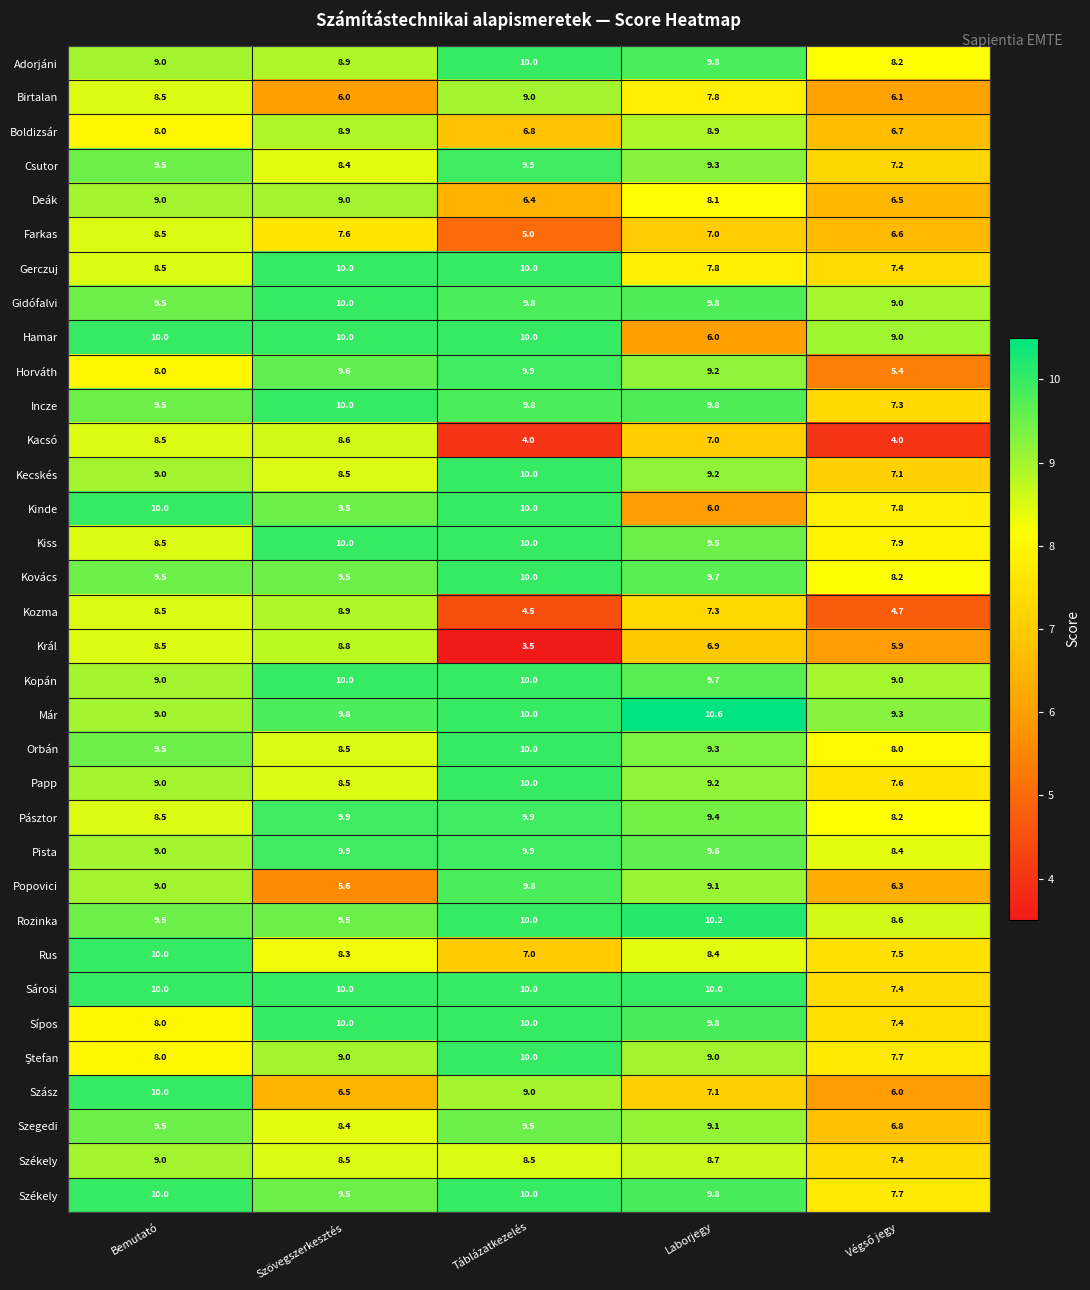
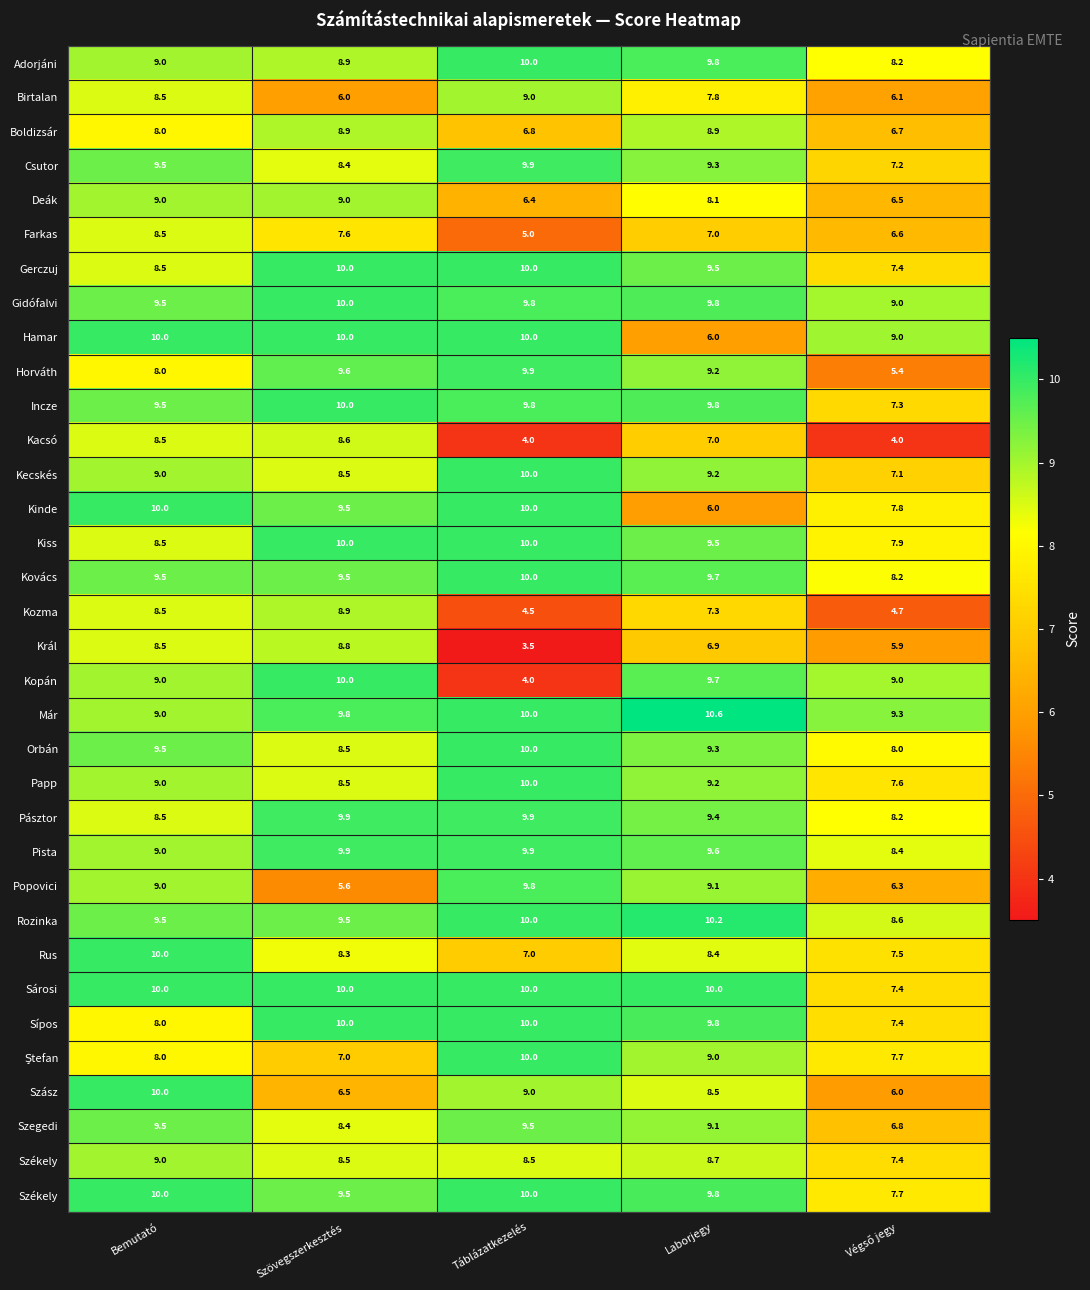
Gerczuj, Laborjegy: 7.8 -> 9.5
Kopán, Táblázatkezelés: 10.0 -> 4.0
Ştefan, Szövegszerkesztés: 9.0 -> 7.0
Szász, Laborjegy: 7.1 -> 8.5
